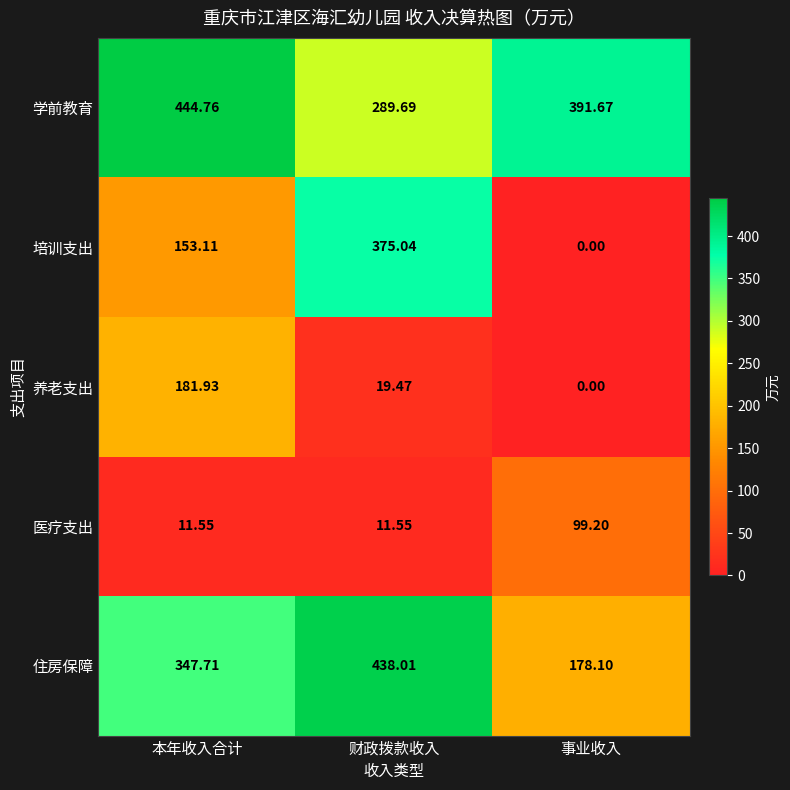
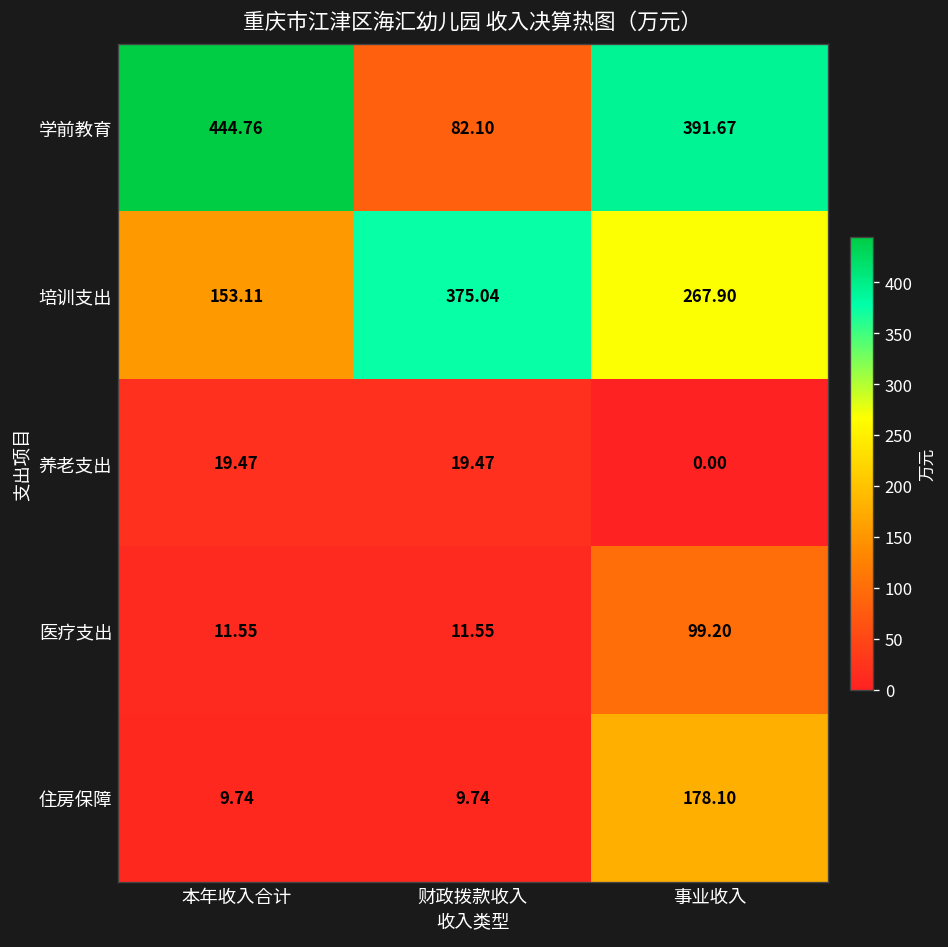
学前教育, 财政拨款收入: 289.69 -> 82.10
培训支出, 事业收入: 0.00 -> 267.90
养老支出, 本年收入合计: 181.93 -> 19.47
住房保障, 本年收入合计: 347.71 -> 9.74
住房保障, 财政拨款收入: 438.01 -> 9.74
